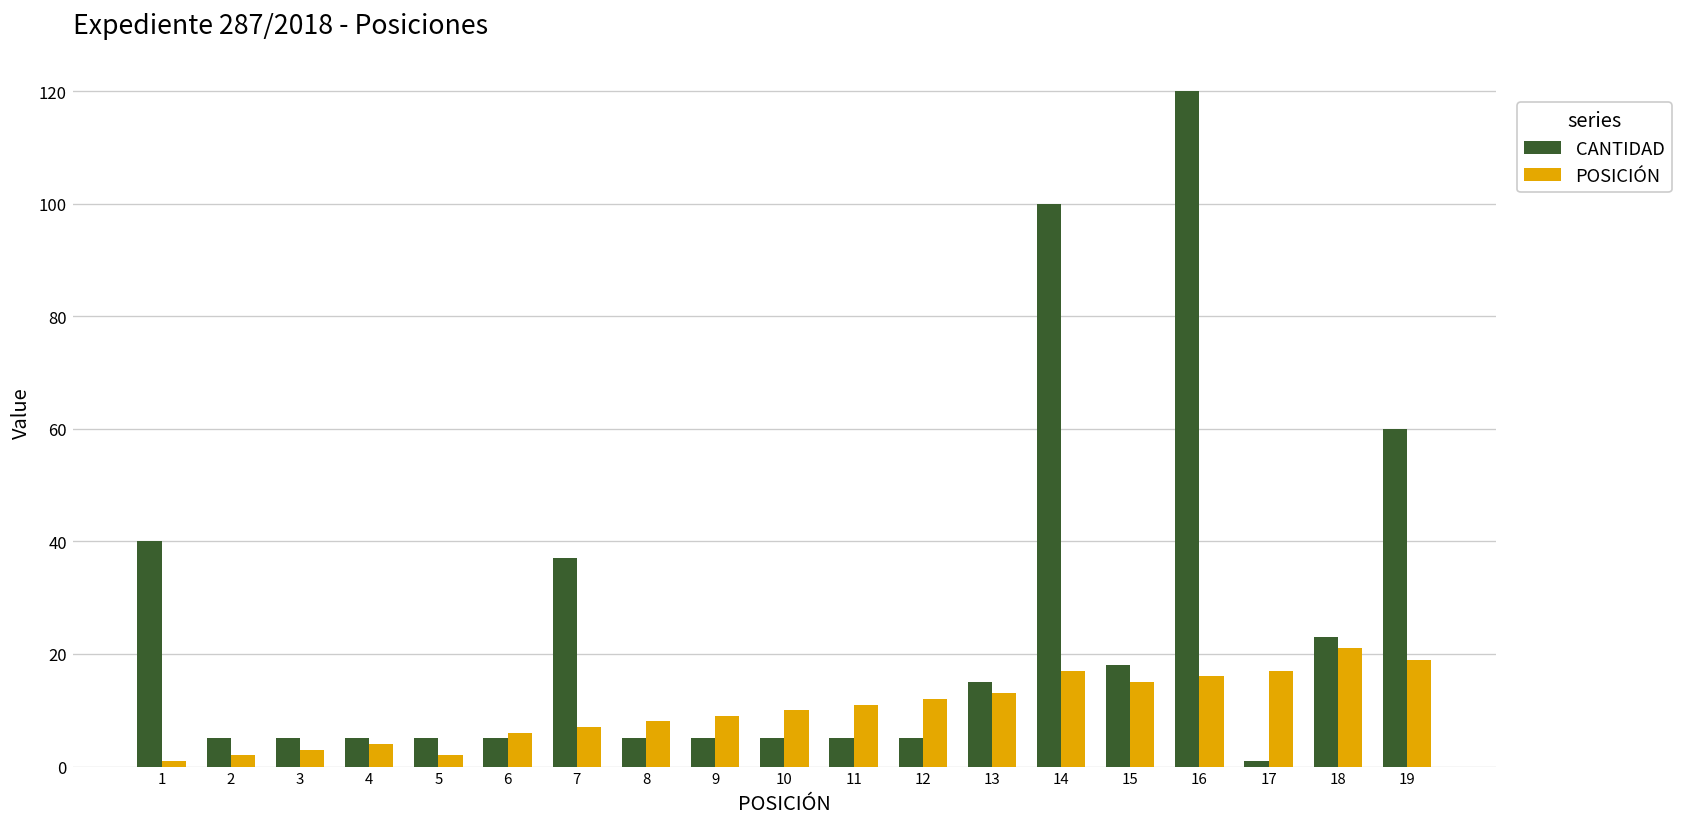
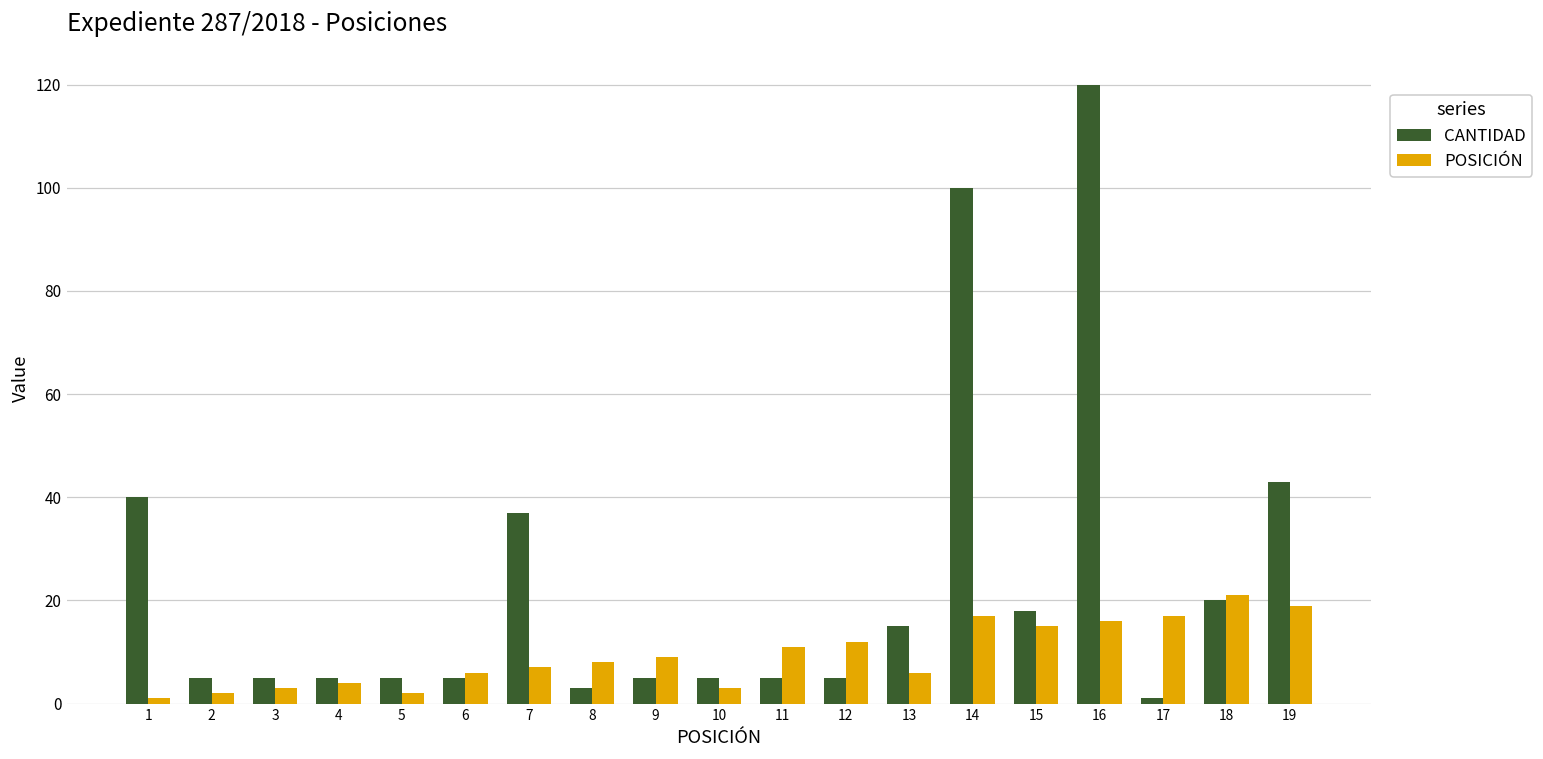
CANTIDAD, 8: 5 -> 3
POSICIÓN, 10: 10 -> 3
POSICIÓN, 13: 13 -> 6
CANTIDAD, 18: 23 -> 20
CANTIDAD, 19: 60 -> 43
